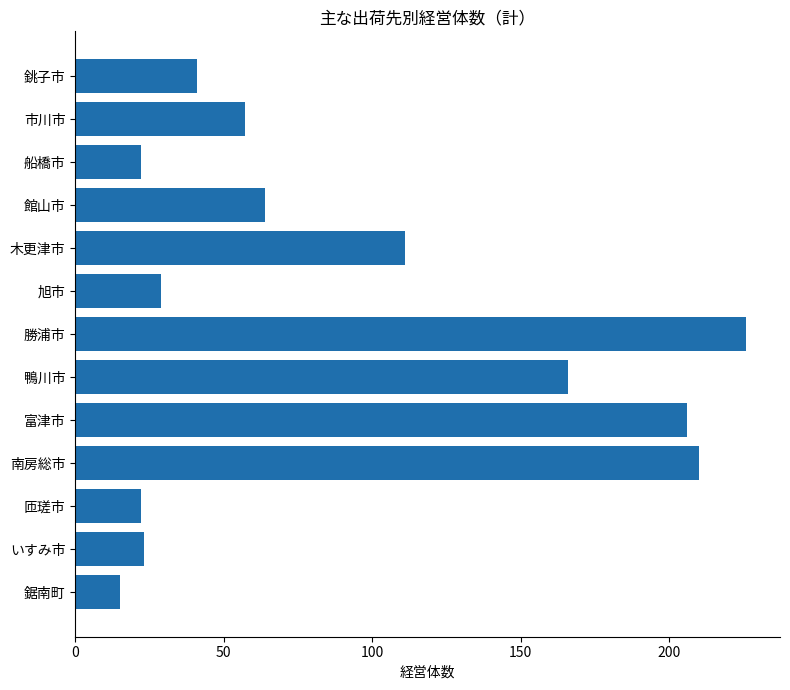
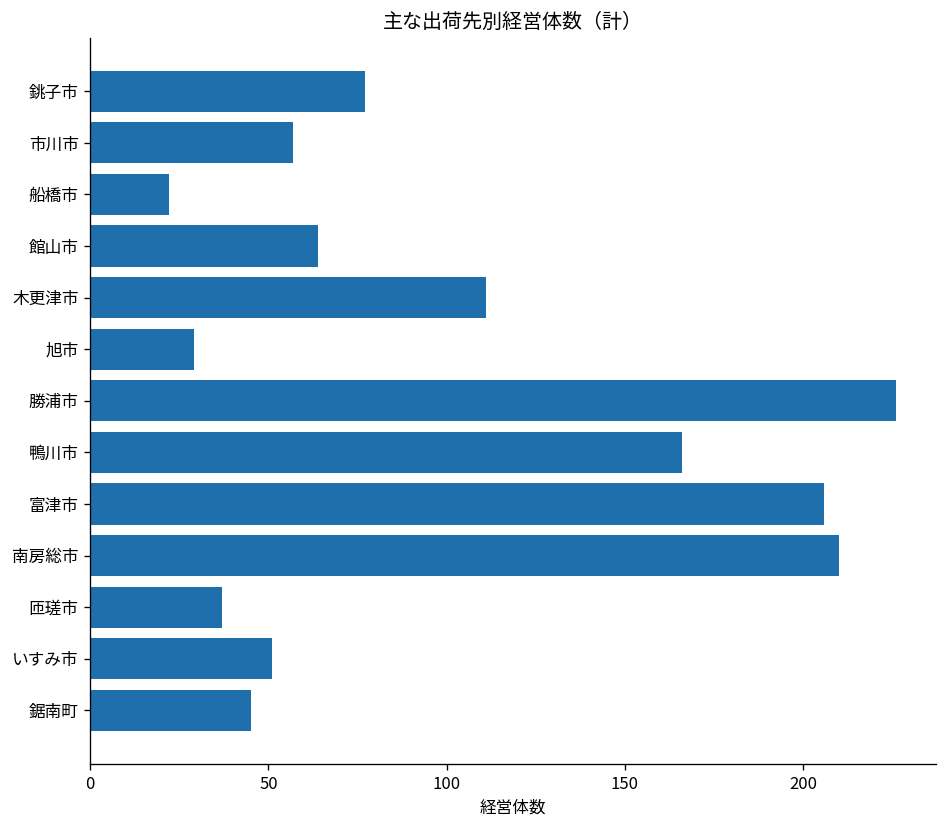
銚子市: 41 -> 77
匝瑳市: 22 -> 37
いすみ市: 23 -> 51
鋸南町: 15 -> 45
